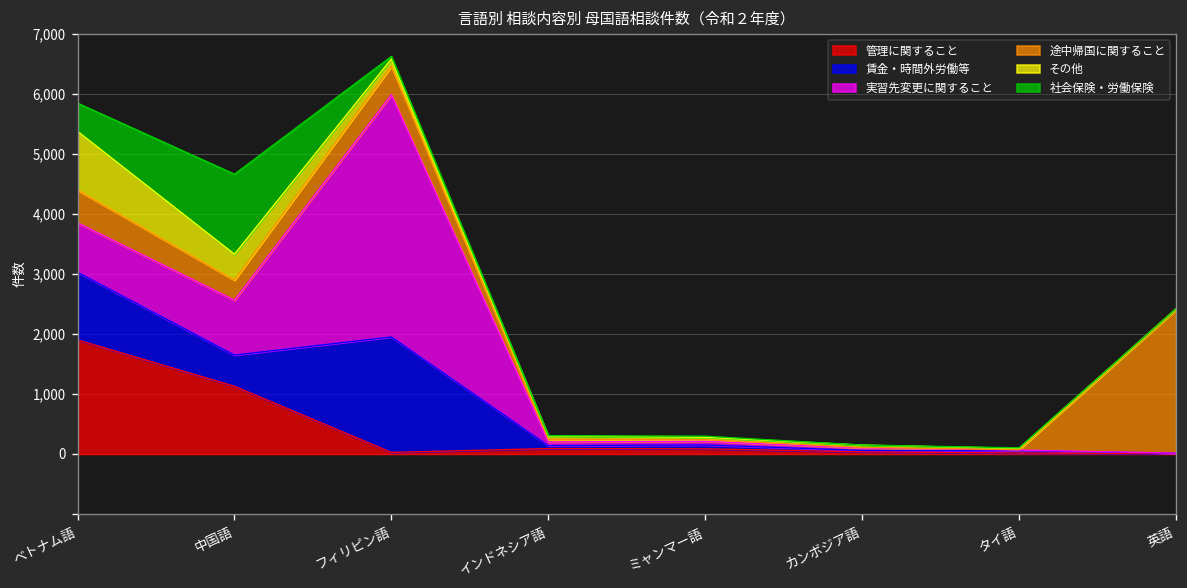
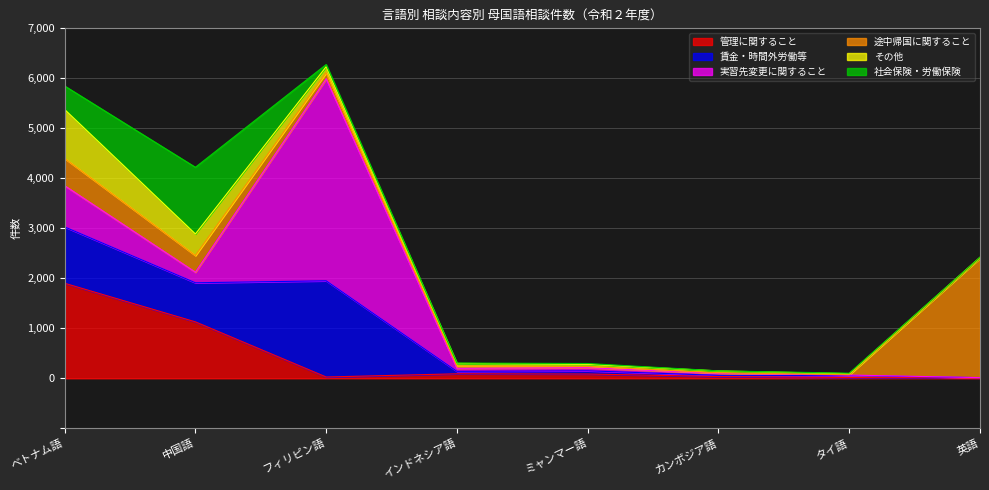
賃金・時間外労働等, 中国語: 500 -> 800
実習先変更に関すること, 中国語: 900 -> 200
途中帰国に関すること, フィリピン語: 500 -> 100
